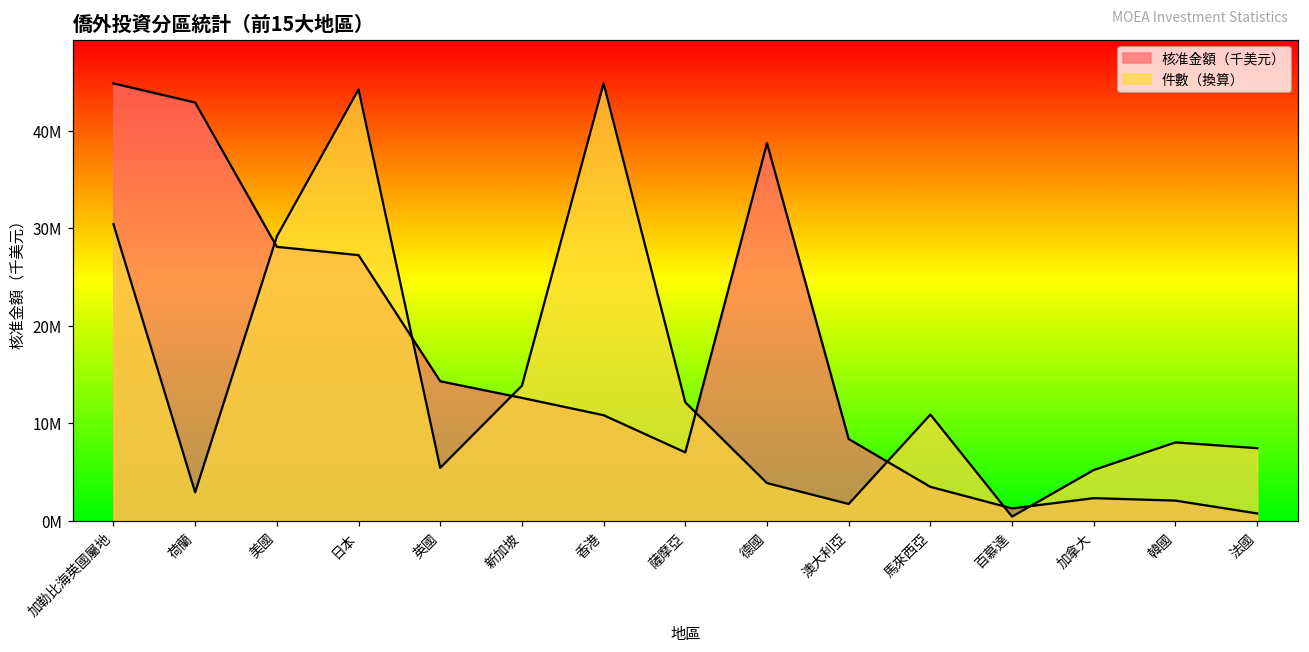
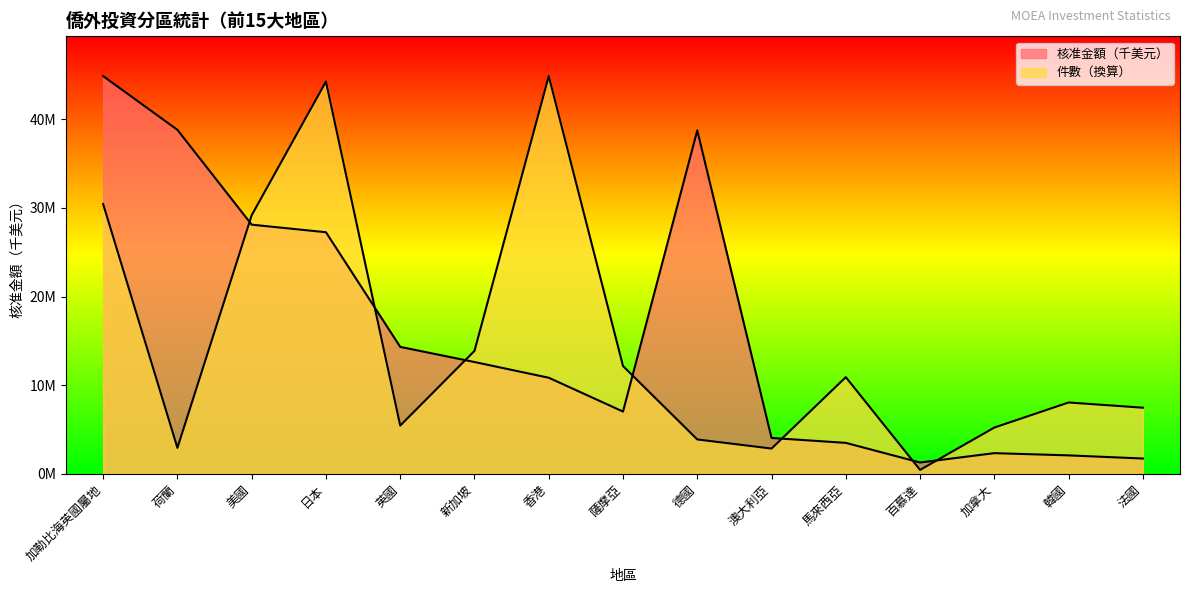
核准金額（千美元）, 荷蘭: 43000000 -> 39000000
核准金額（千美元）, 澳大利亞: 8000000 -> 4000000
件數（換算）, 澳大利亞: 2000000 -> 3000000
核准金額（千美元）, 法國: 1000000 -> 2000000
